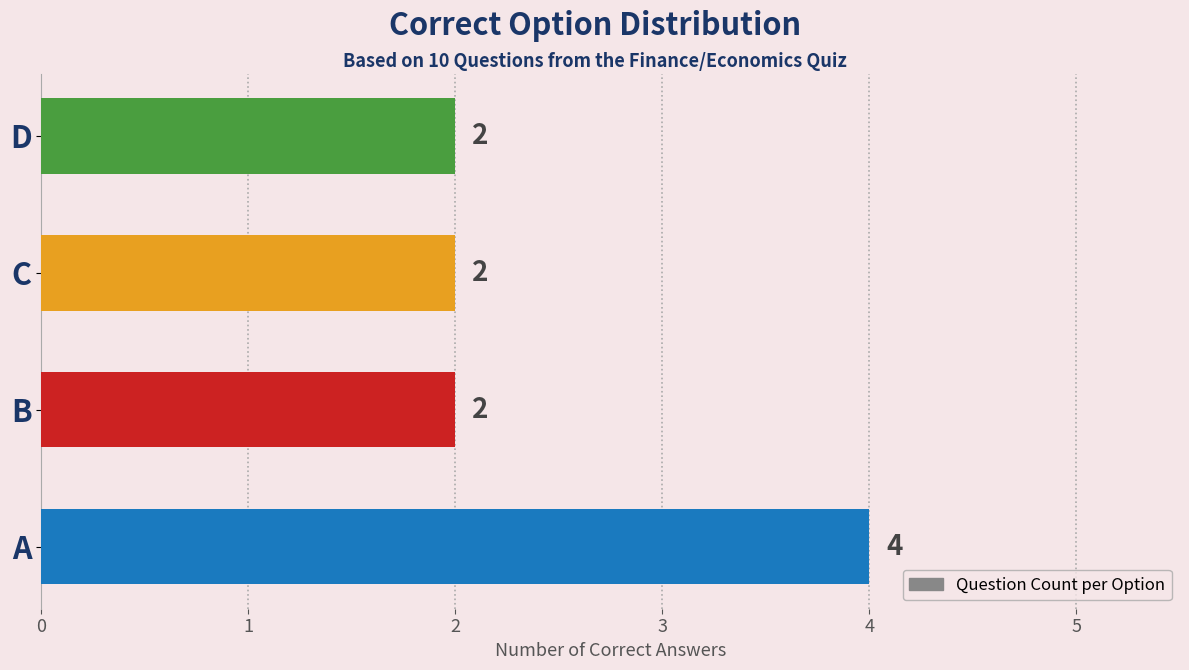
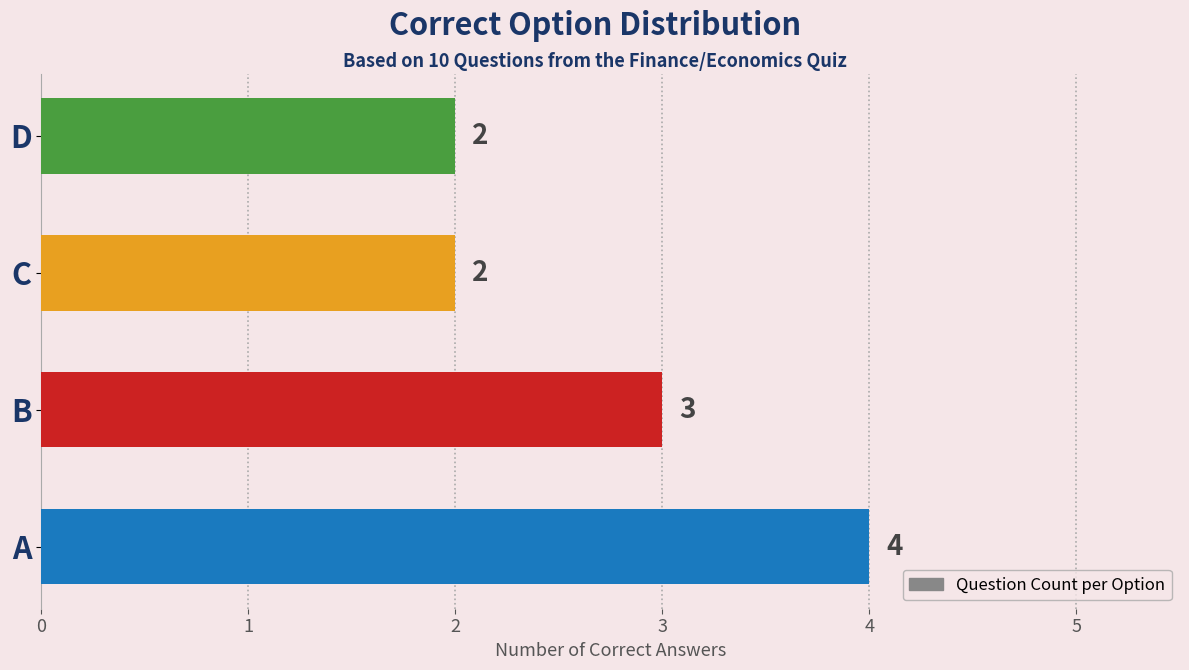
B: 2 -> 3
